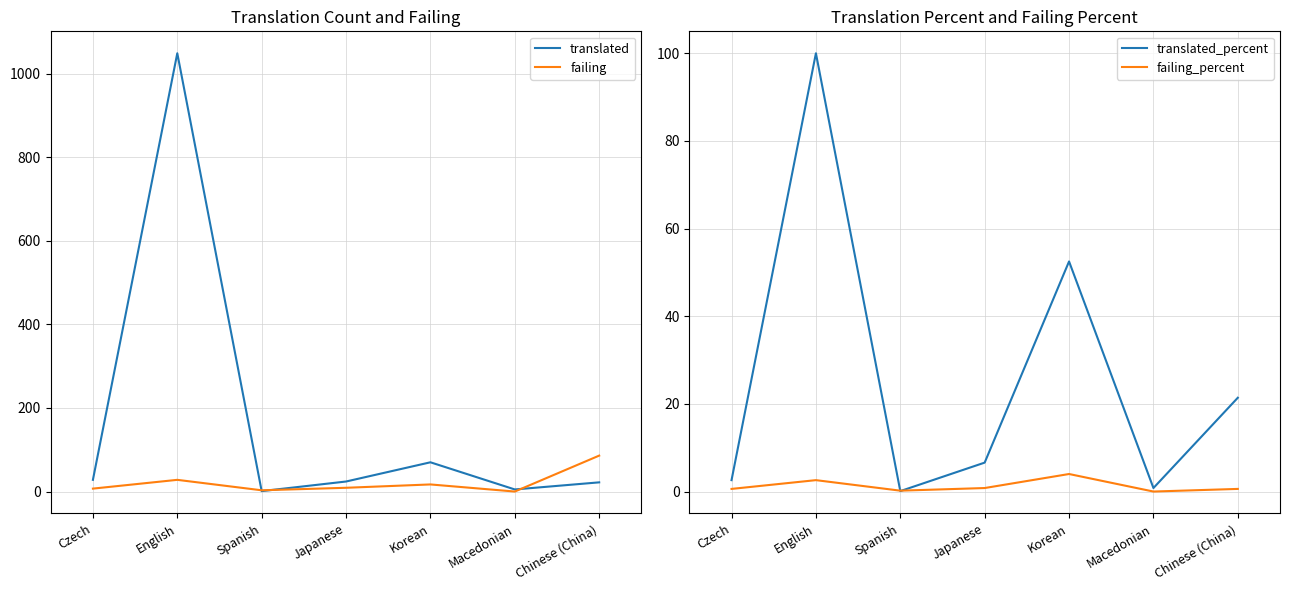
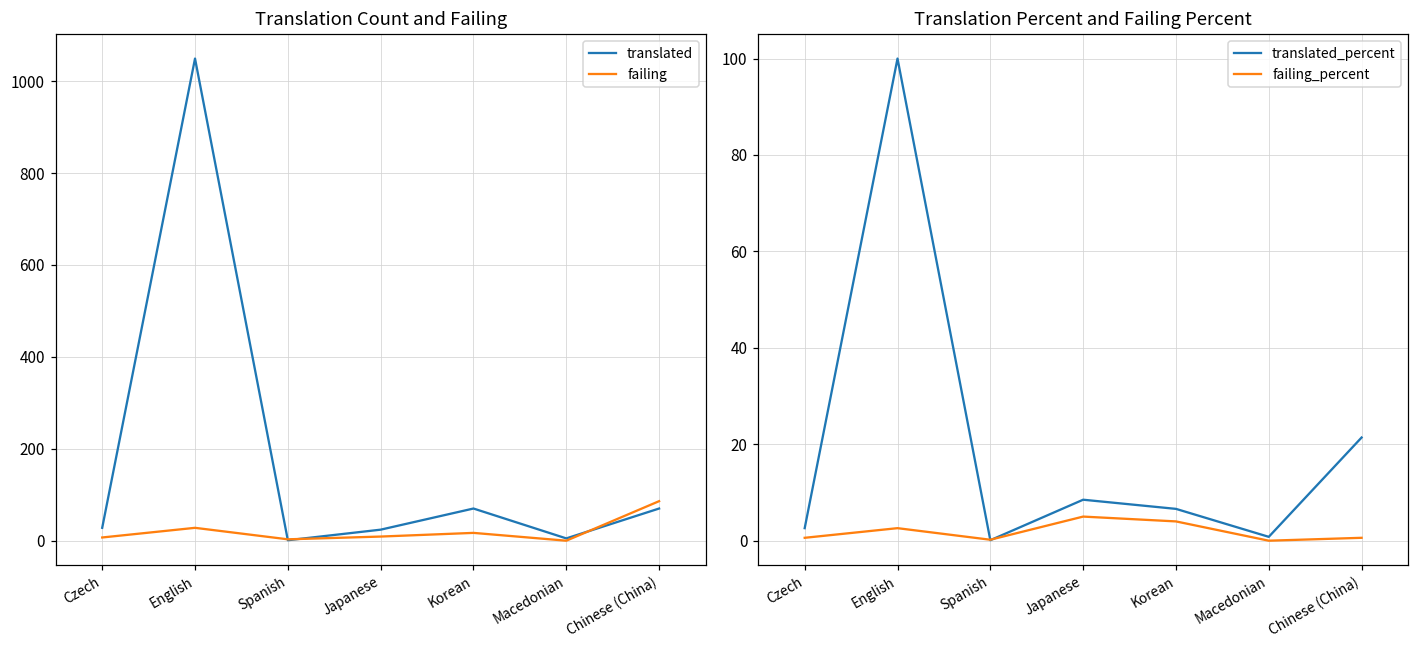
Translation Count and Failing, translated, Chinese (China): 20 -> 70
Translation Percent and Failing Percent, translated_percent, Japanese: 7 -> 9
Translation Percent and Failing Percent, failing_percent, Japanese: 1 -> 5
Translation Percent and Failing Percent, translated_percent, Korean: 53 -> 7
